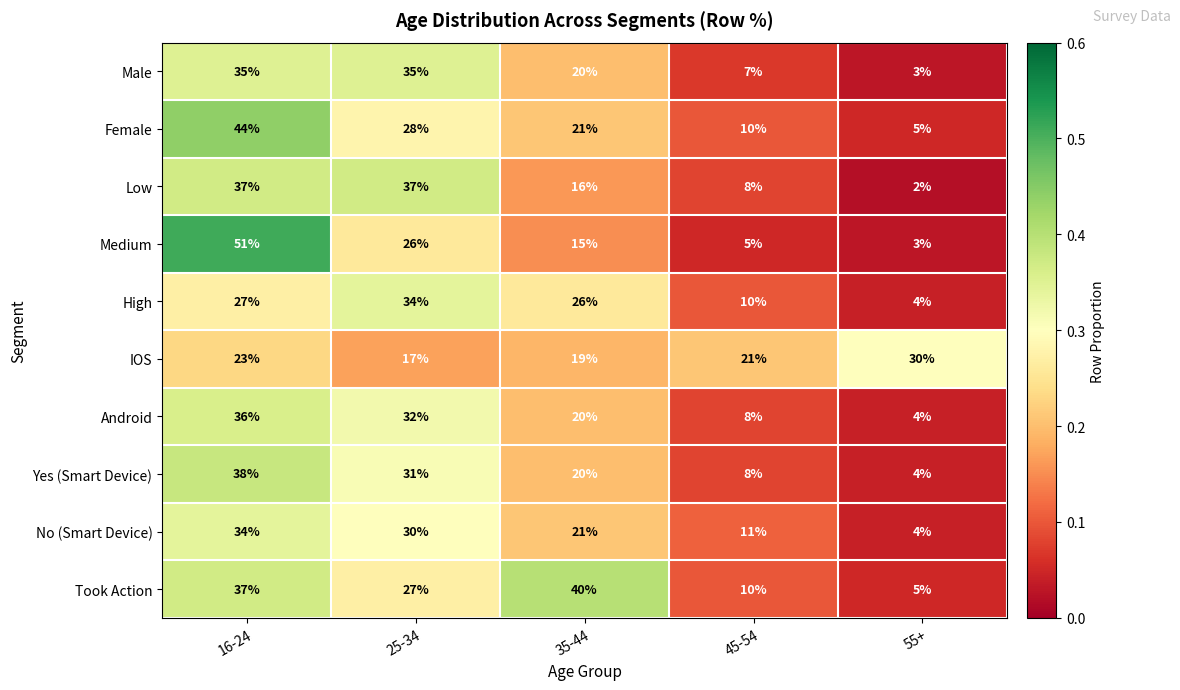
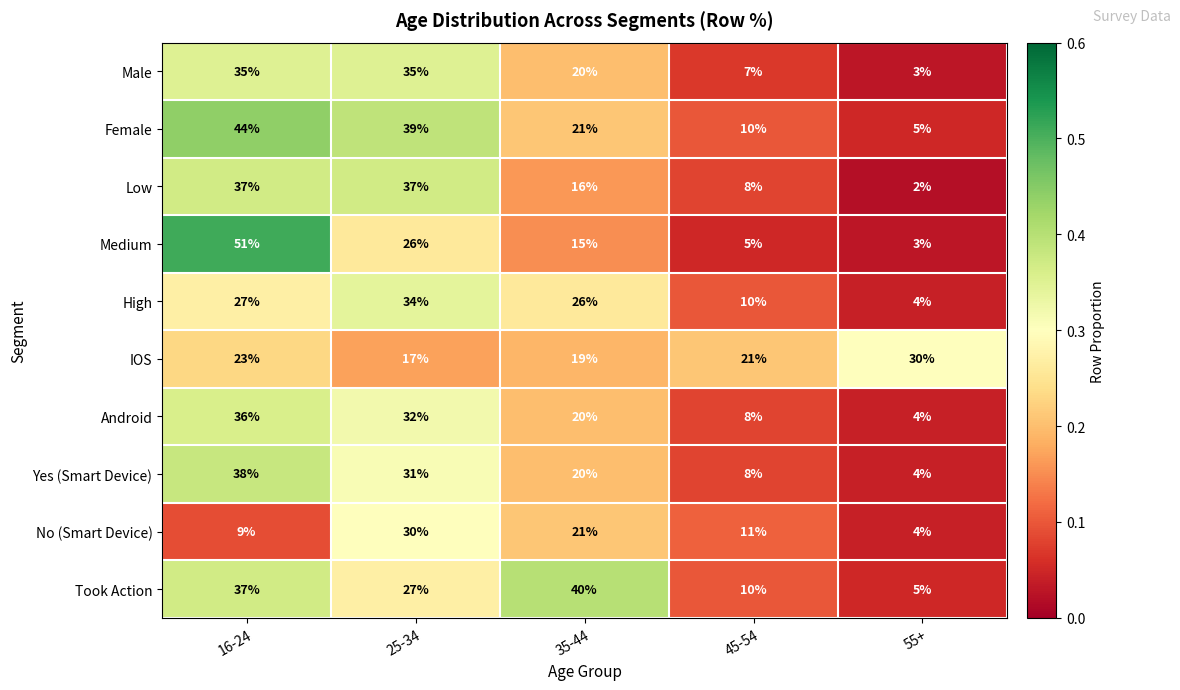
Female, 25-34: 28% -> 39%
No (Smart Device), 16-24: 34% -> 9%
